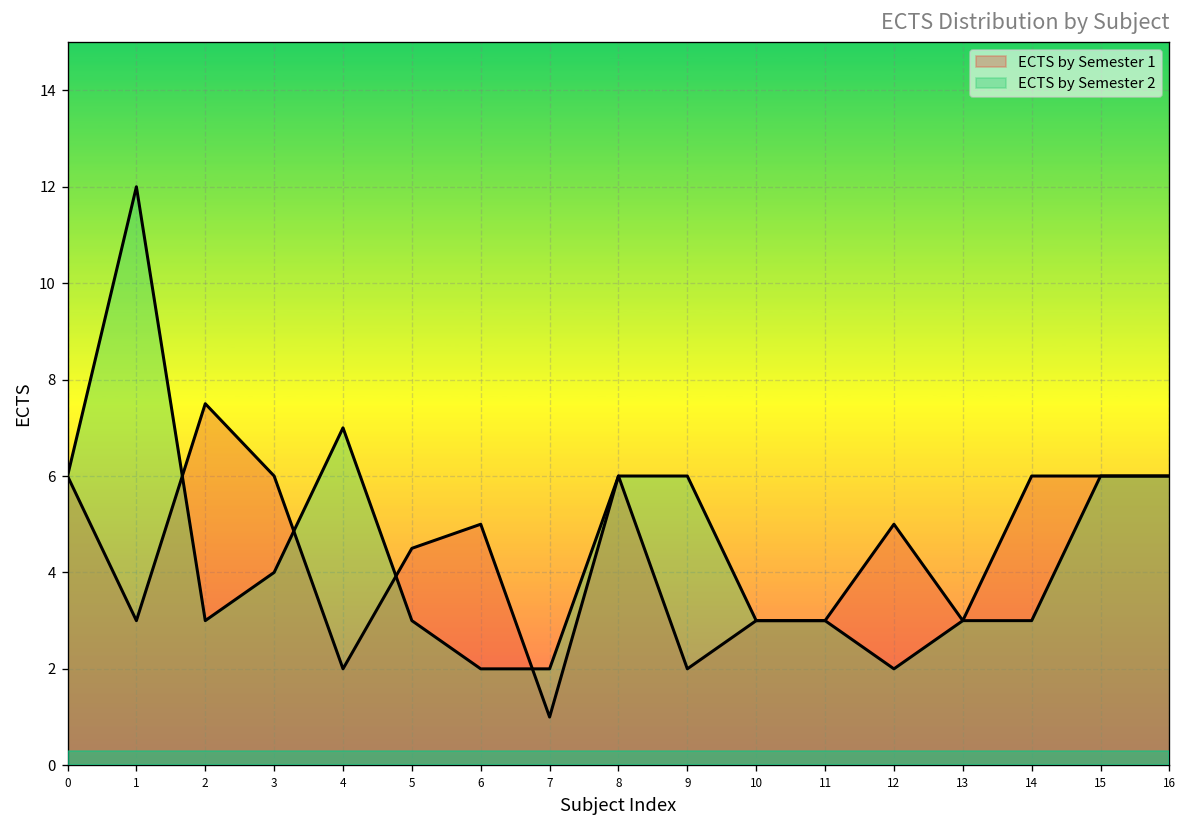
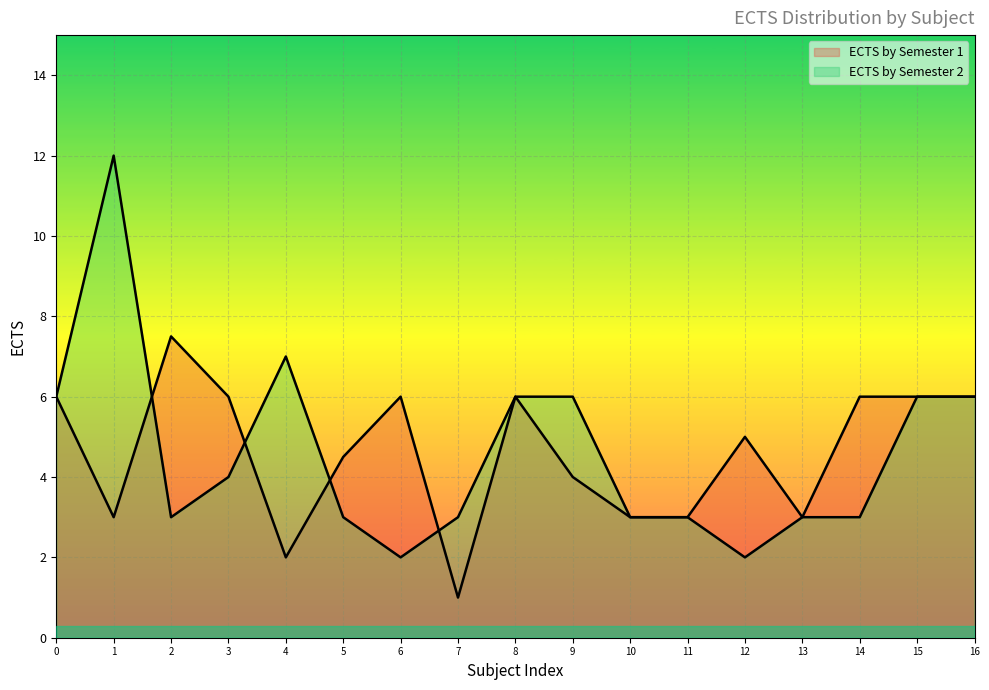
ECTS by Semester 1, 6: 5 -> 6
ECTS by Semester 2, 7: 2 -> 3
ECTS by Semester 1, 9: 2 -> 4
